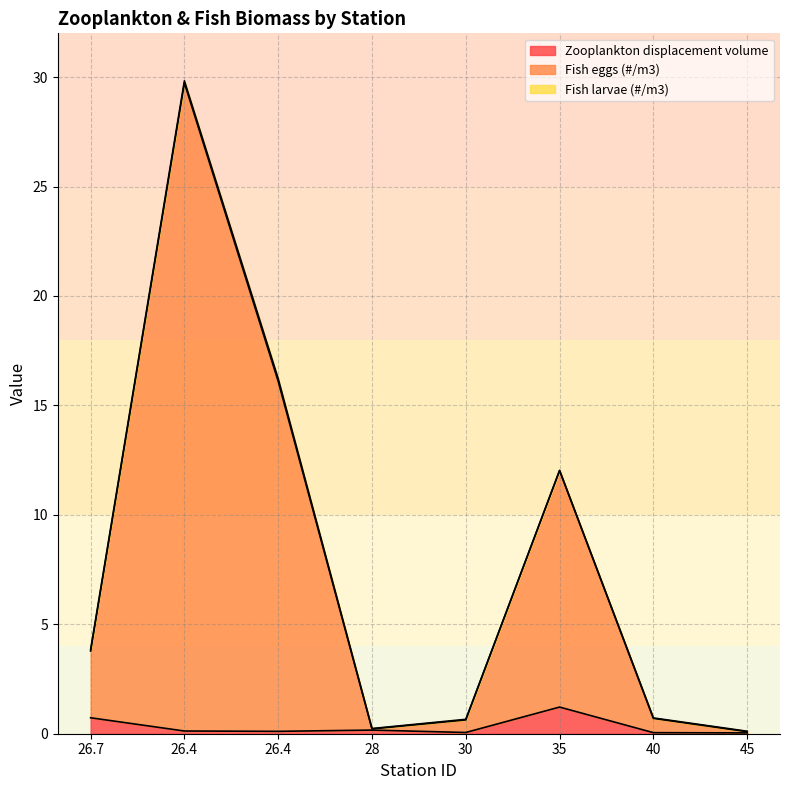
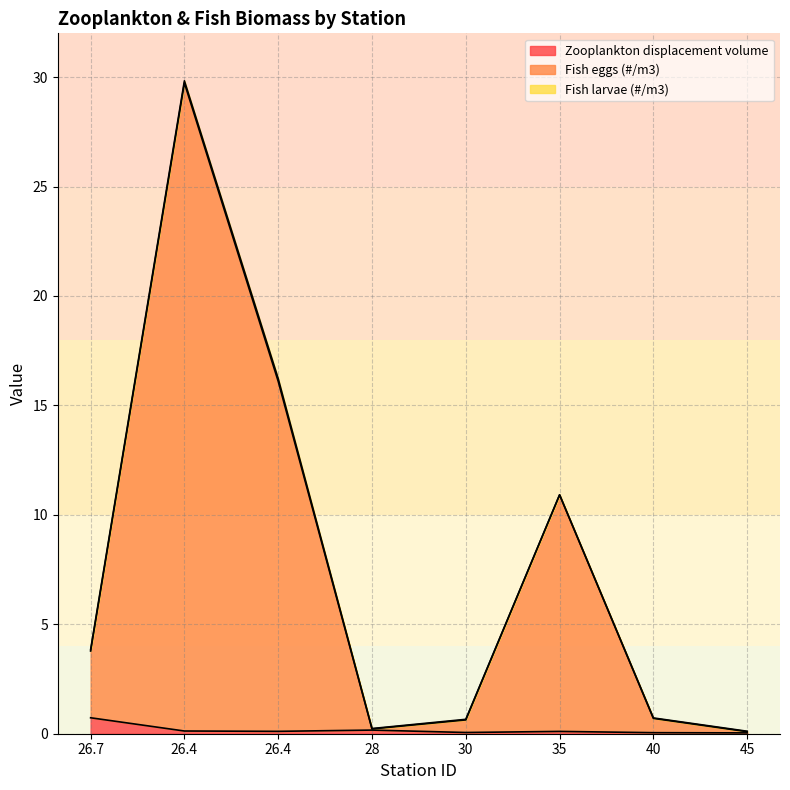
Zooplankton displacement volume, 35: 1.2 -> 0.1
